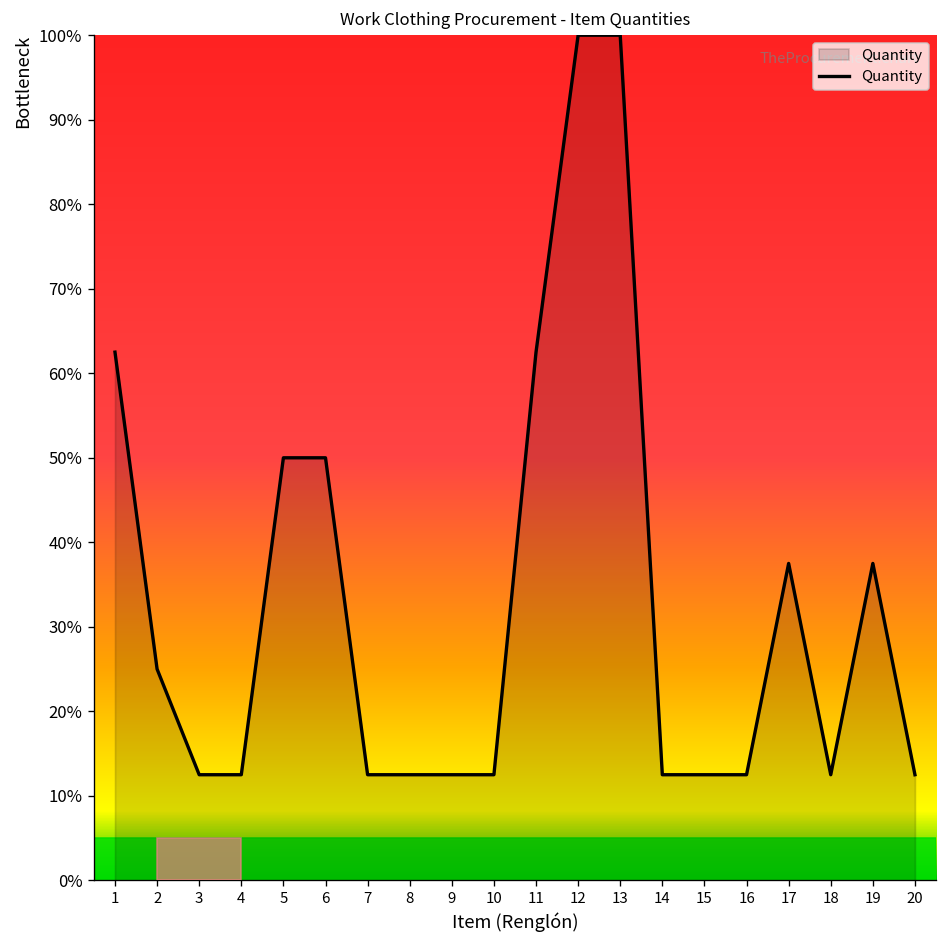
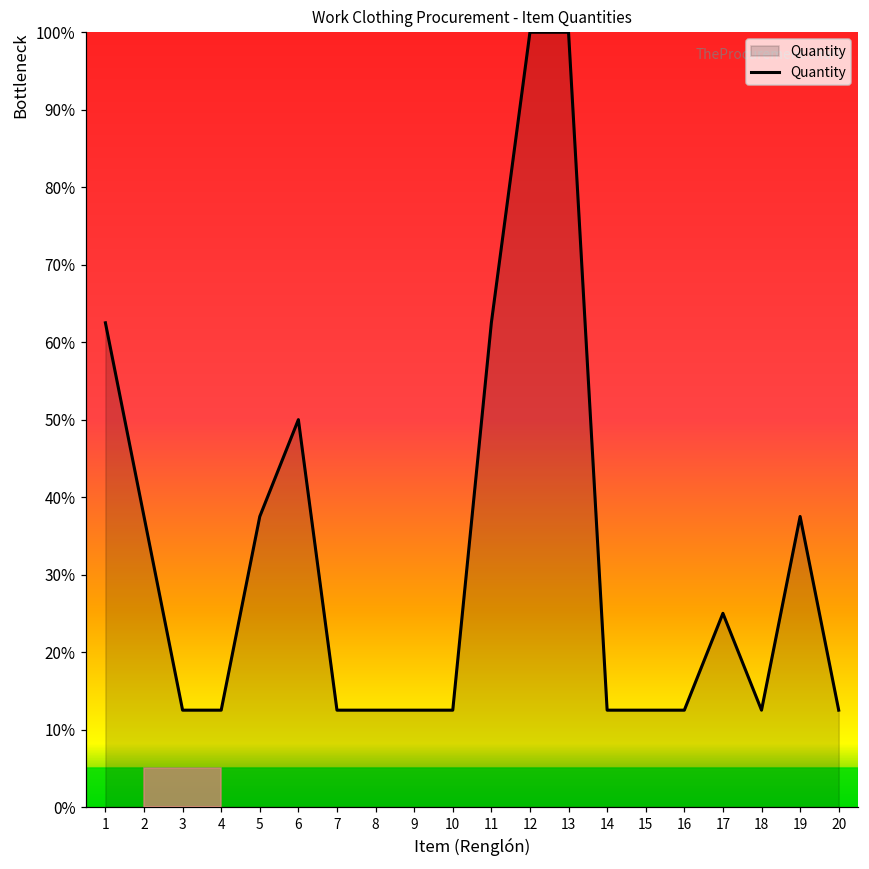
2: 25% -> 38%
5: 50% -> 38%
17: 38% -> 25%
